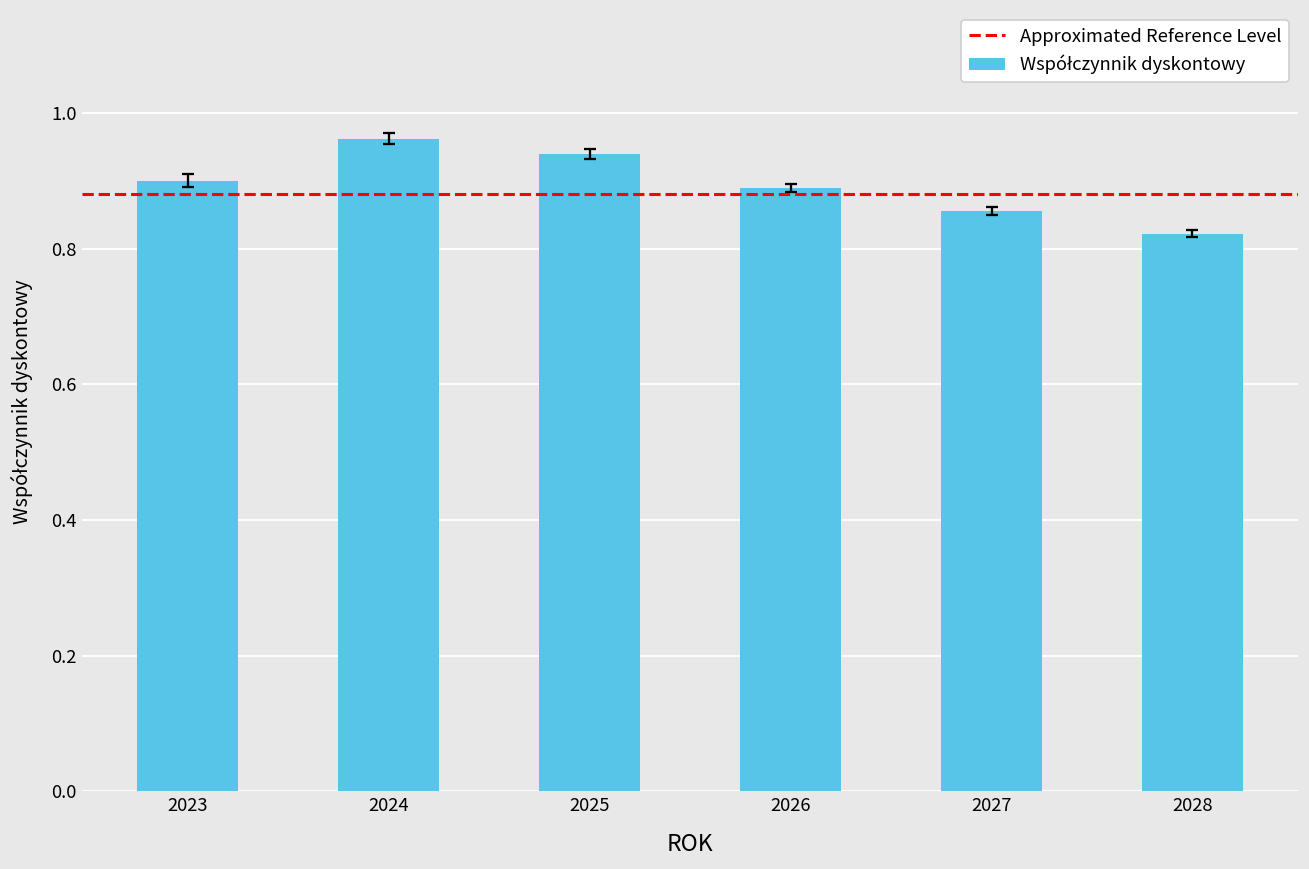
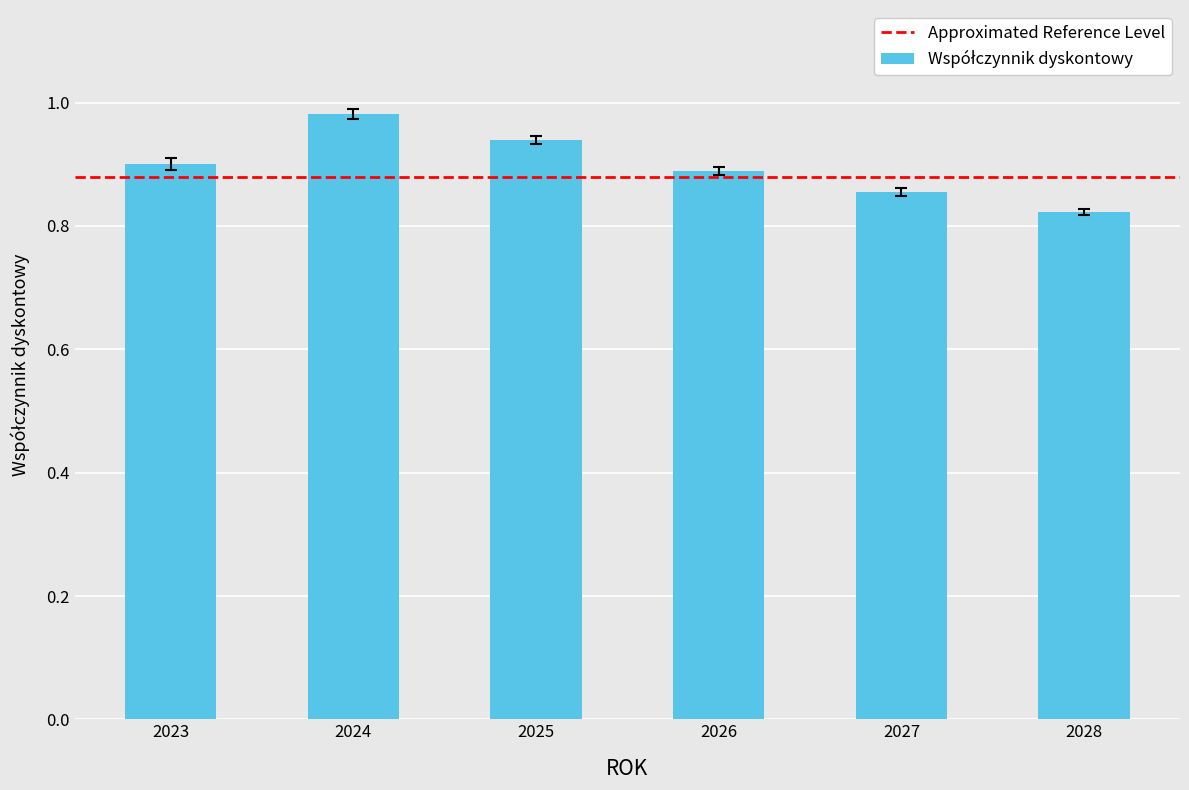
Współczynnik dyskontowy, 2024: 0.96 -> 0.98
